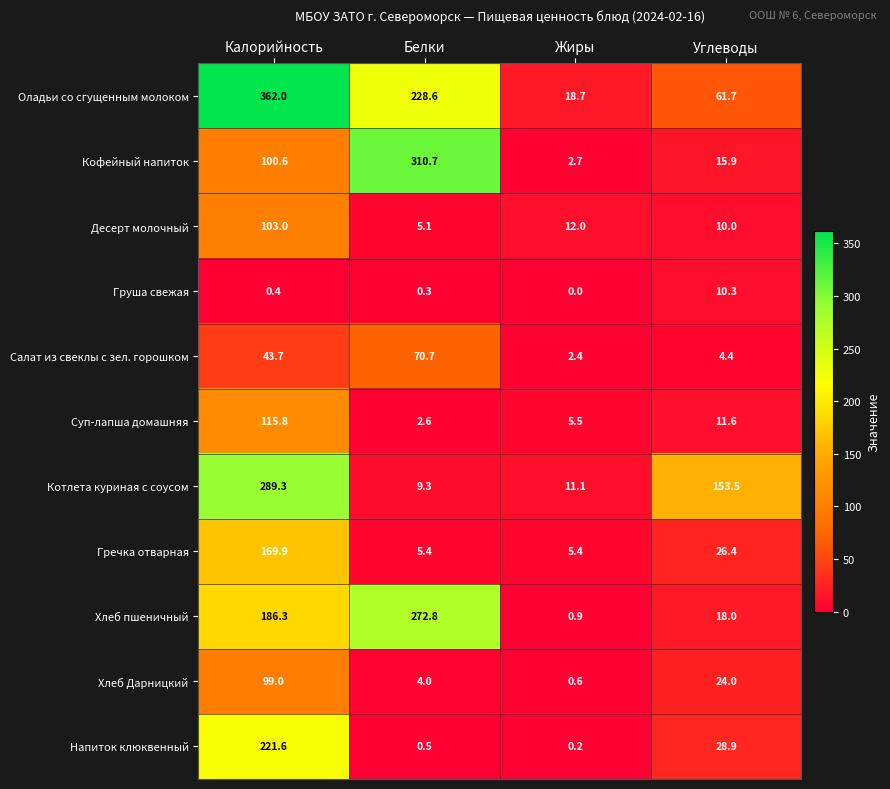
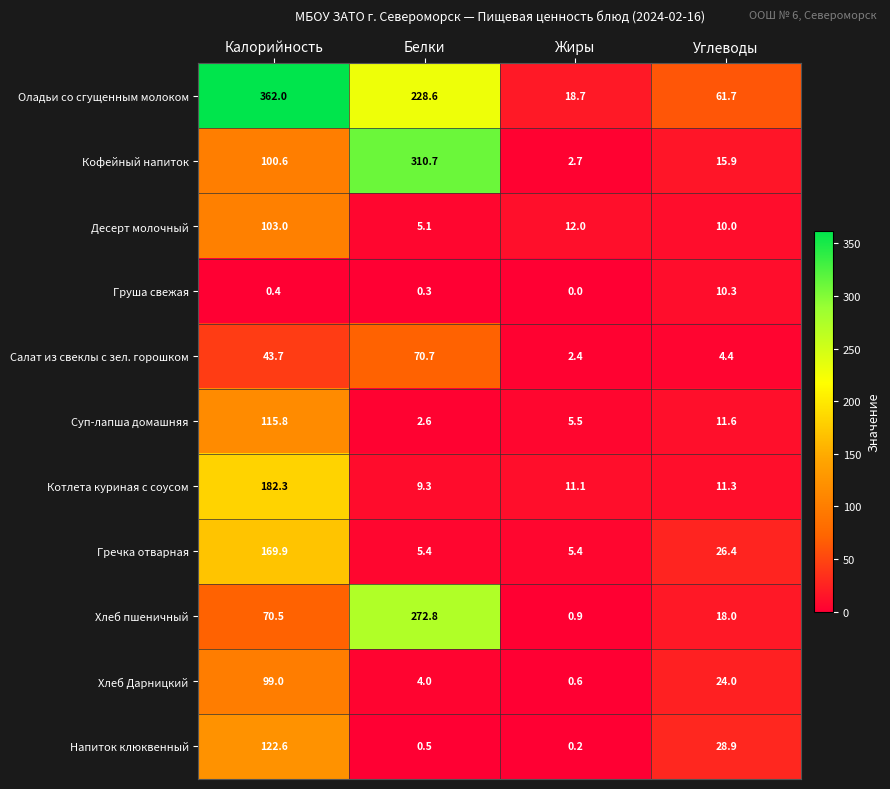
Котлета куриная с соусом, Калорийность: 289.3 -> 182.3
Котлета куриная с соусом, Углеводы: 153.5 -> 11.3
Хлеб пшеничный, Калорийность: 186.3 -> 70.5
Напиток клюквенный, Калорийность: 221.6 -> 122.6
